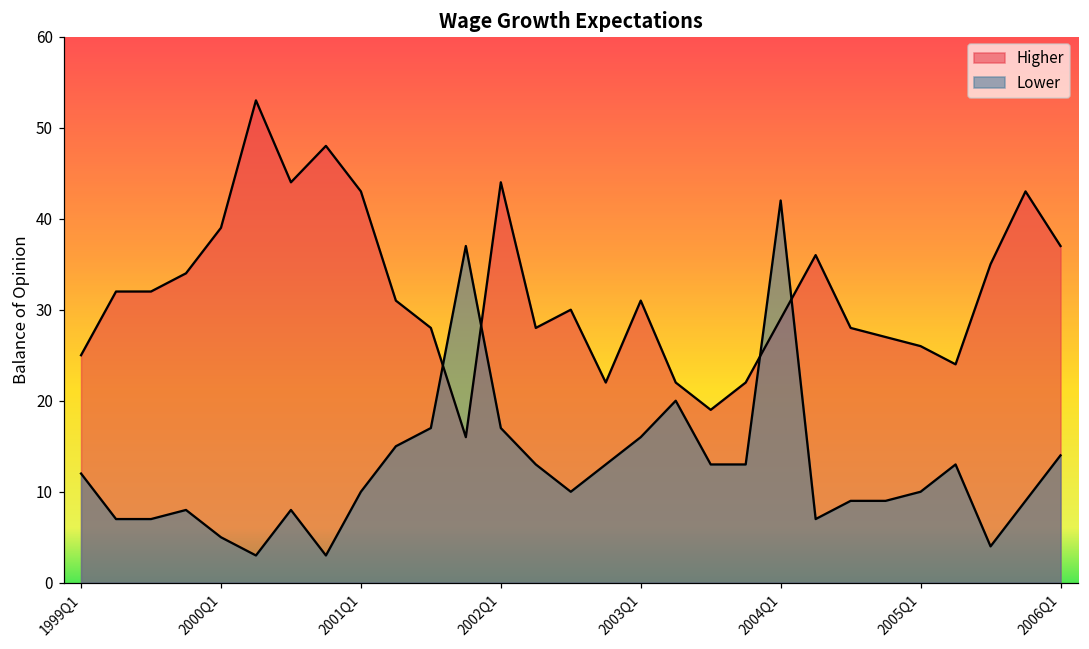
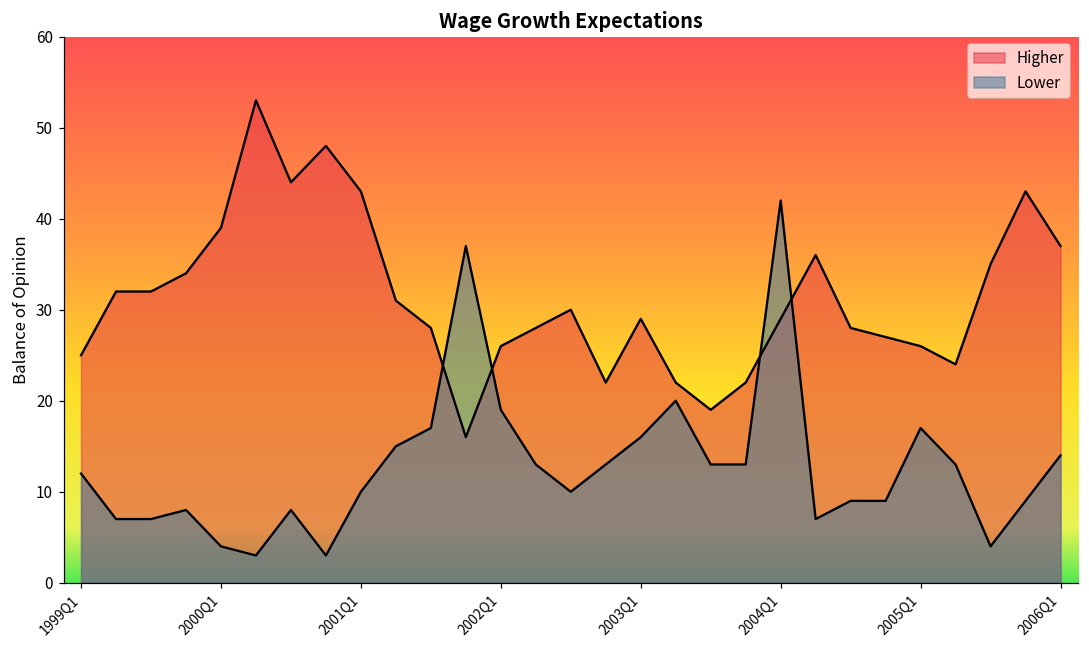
Lower, 2000Q1: 5 -> 4
Higher, 2002Q1: 44 -> 26
Lower, 2002Q1: 17 -> 19
Higher, 2003Q1: 31 -> 29
Lower, 2005Q1: 10 -> 17
